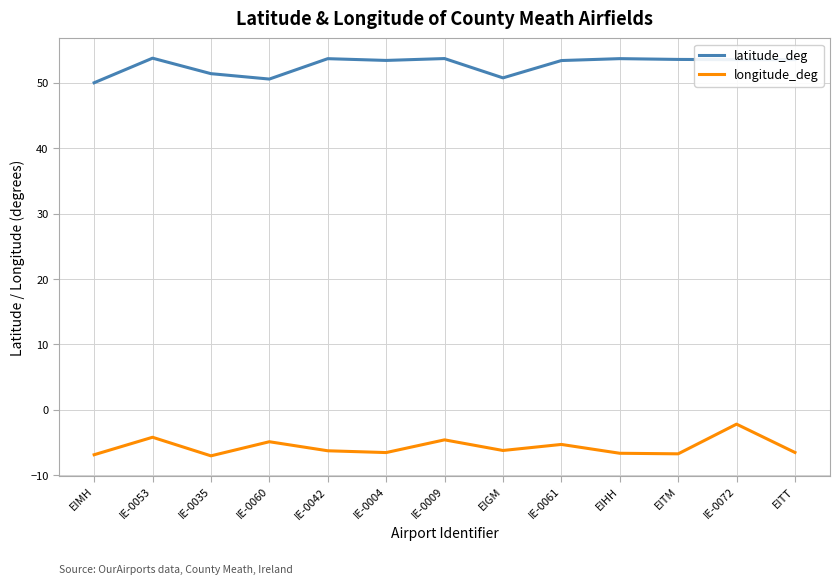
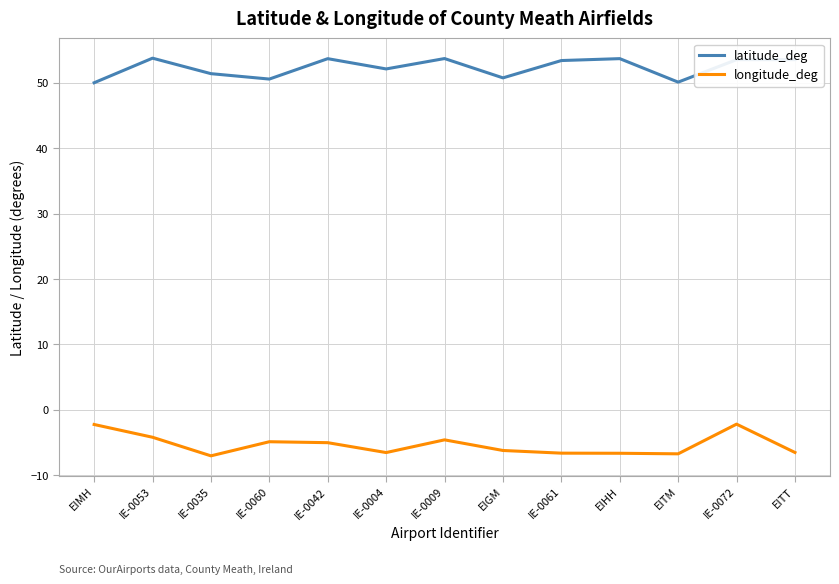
longitude_deg, EIMH: -7 -> -2
longitude_deg, IE-0042: -6 -> -5
latitude_deg, IE-0004: 53 -> 52
longitude_deg, IE-0061: -5 -> -7
latitude_deg, EITM: 54 -> 50
